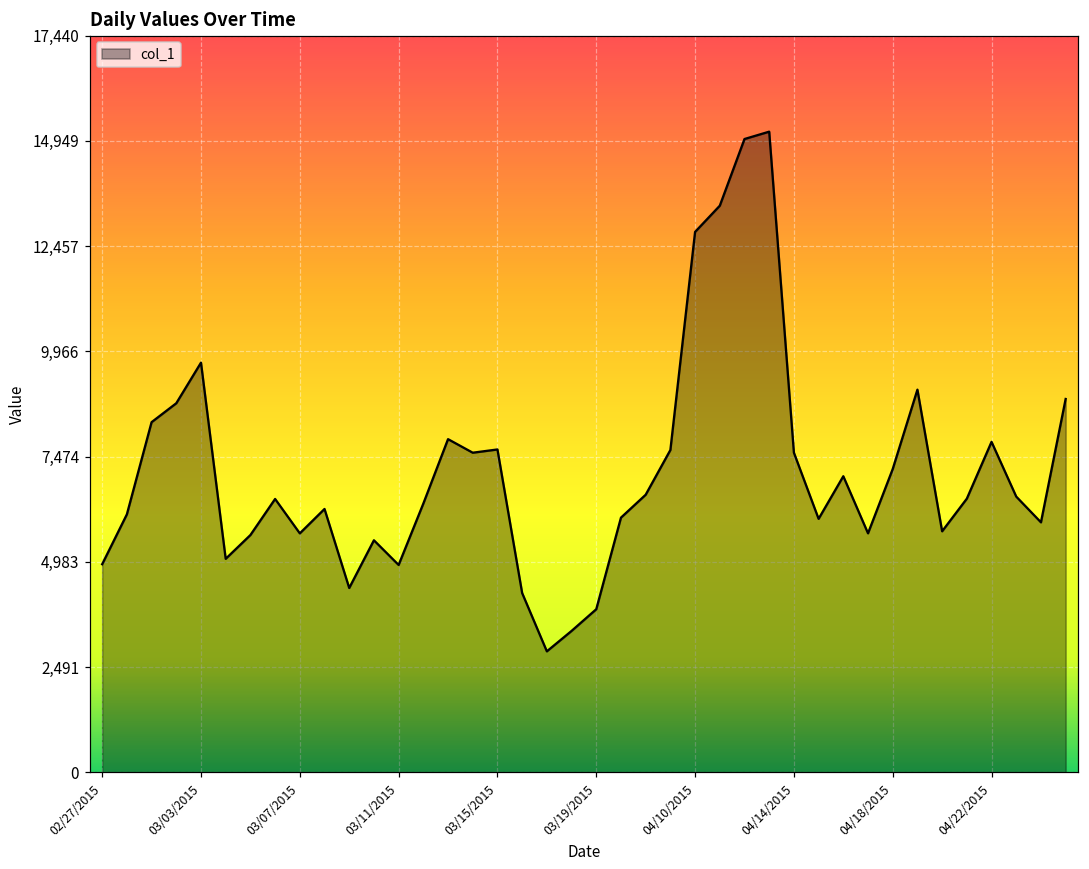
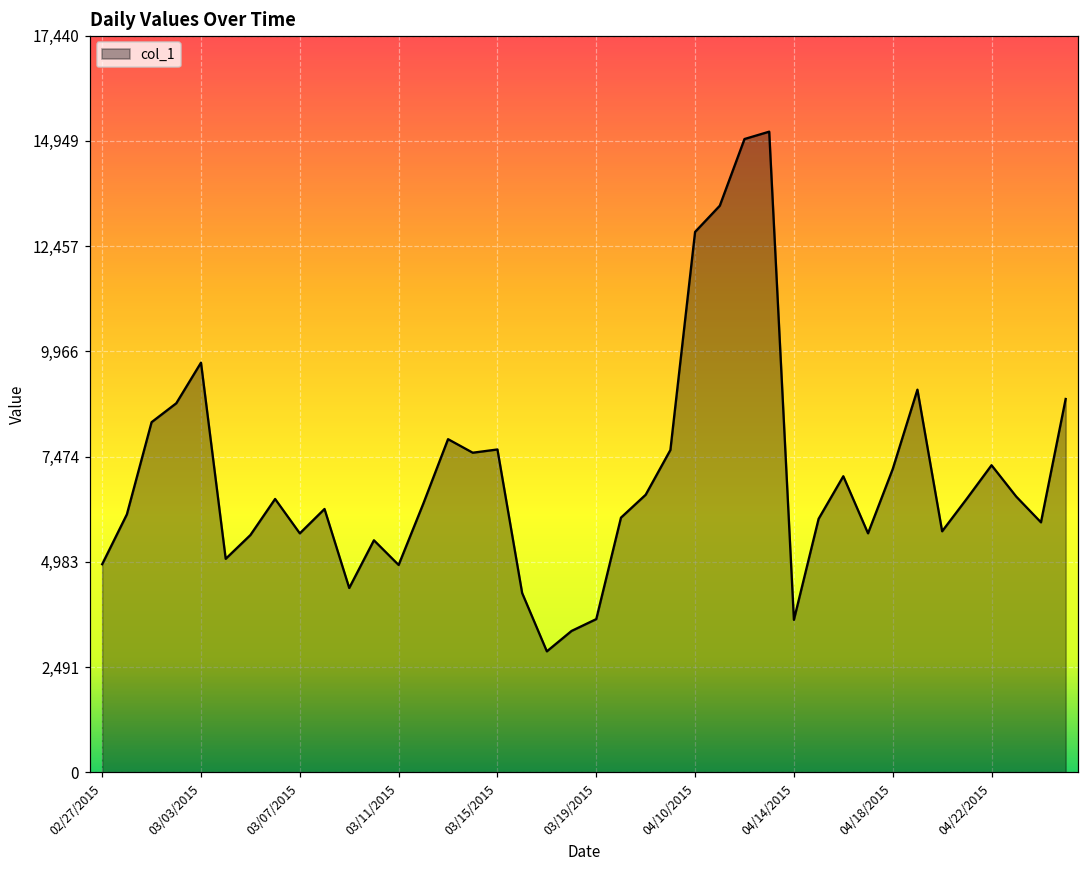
03/19/2015: 3,900 -> 3,600
04/14/2015: 7,600 -> 3,600
04/22/2015: 7,800 -> 7,300
